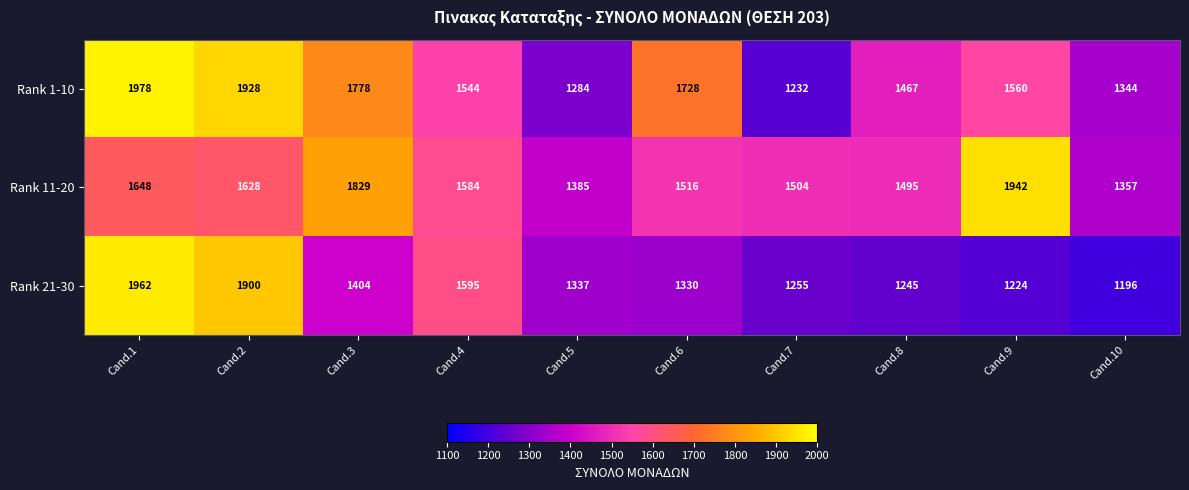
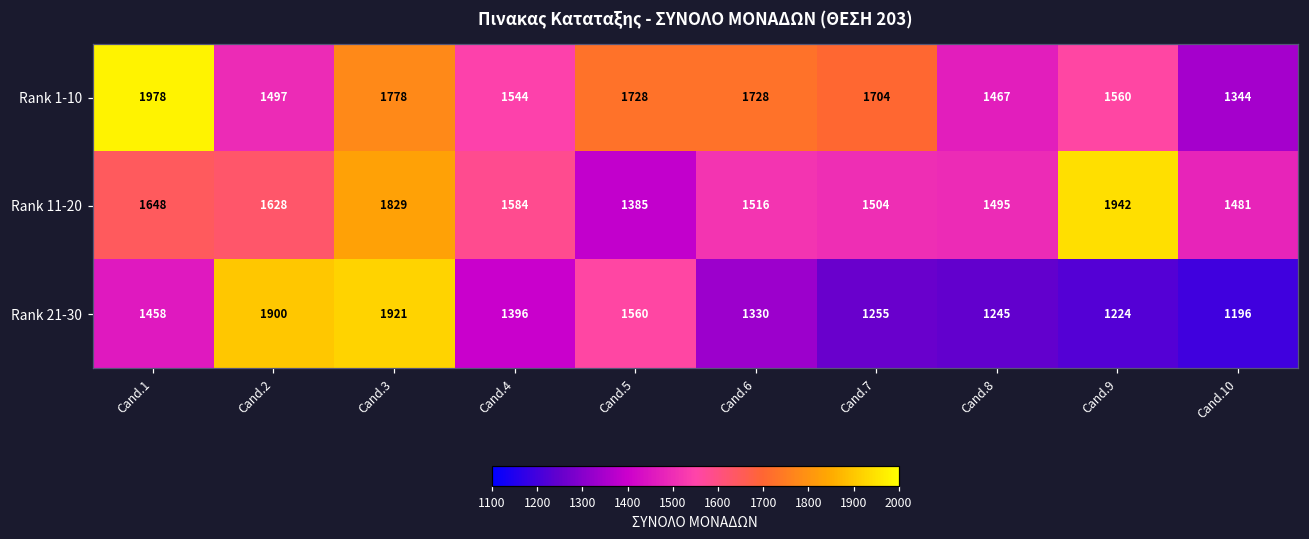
Rank 1-10, Cand.2: 1928 -> 1497
Rank 1-10, Cand.5: 1284 -> 1728
Rank 1-10, Cand.7: 1232 -> 1704
Rank 11-20, Cand.10: 1357 -> 1481
Rank 21-30, Cand.1: 1962 -> 1458
Rank 21-30, Cand.3: 1404 -> 1921
Rank 21-30, Cand.4: 1595 -> 1396
Rank 21-30, Cand.5: 1337 -> 1560
